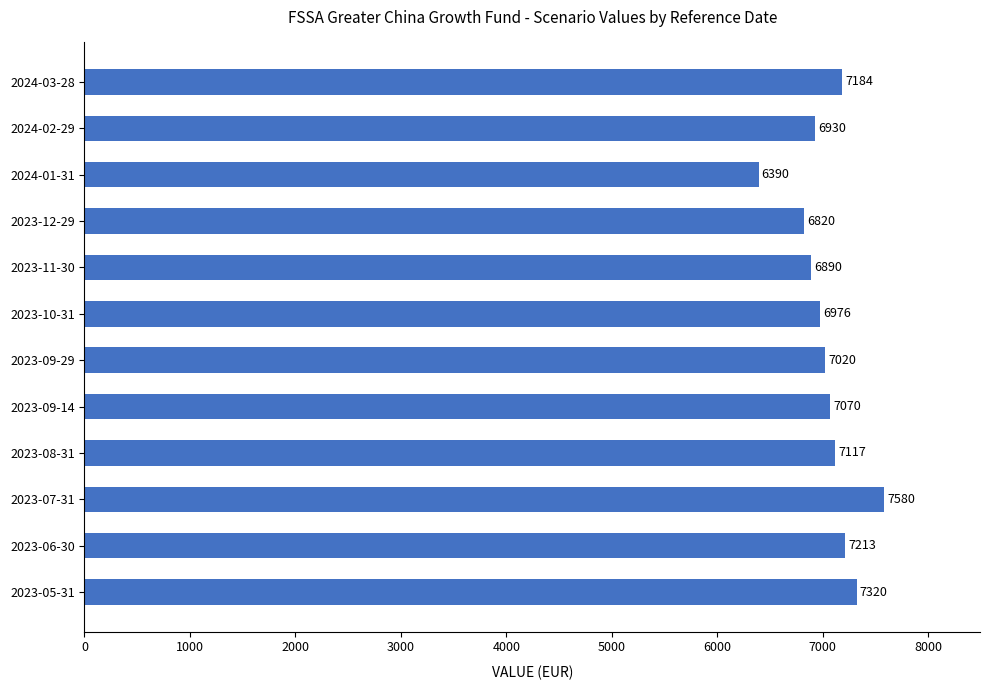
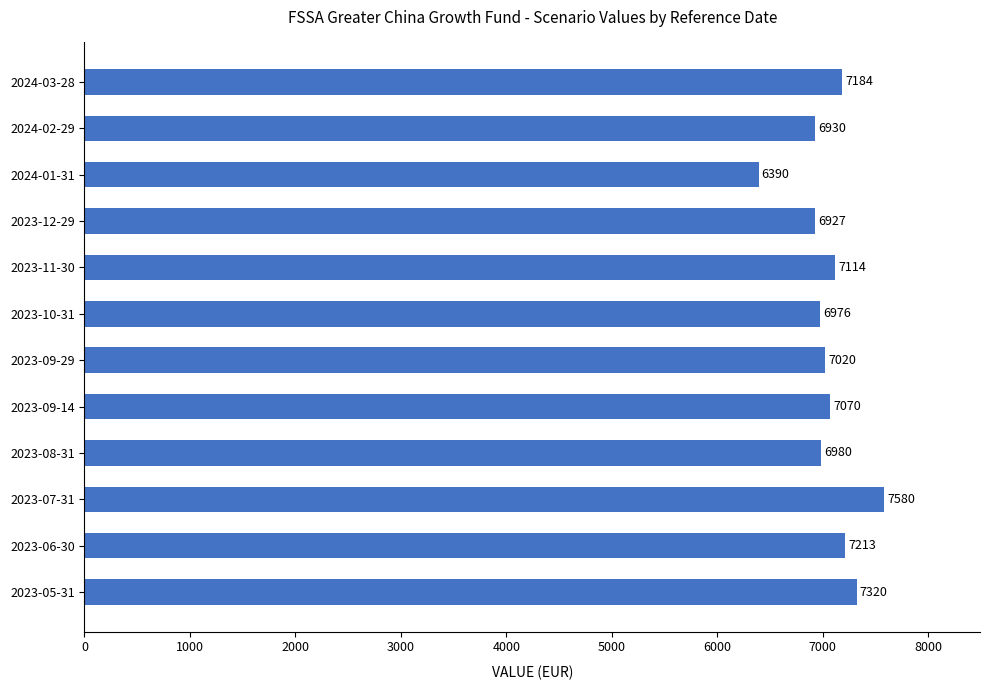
2023-12-29: 6820 -> 6927
2023-11-30: 6890 -> 7114
2023-08-31: 7117 -> 6980
